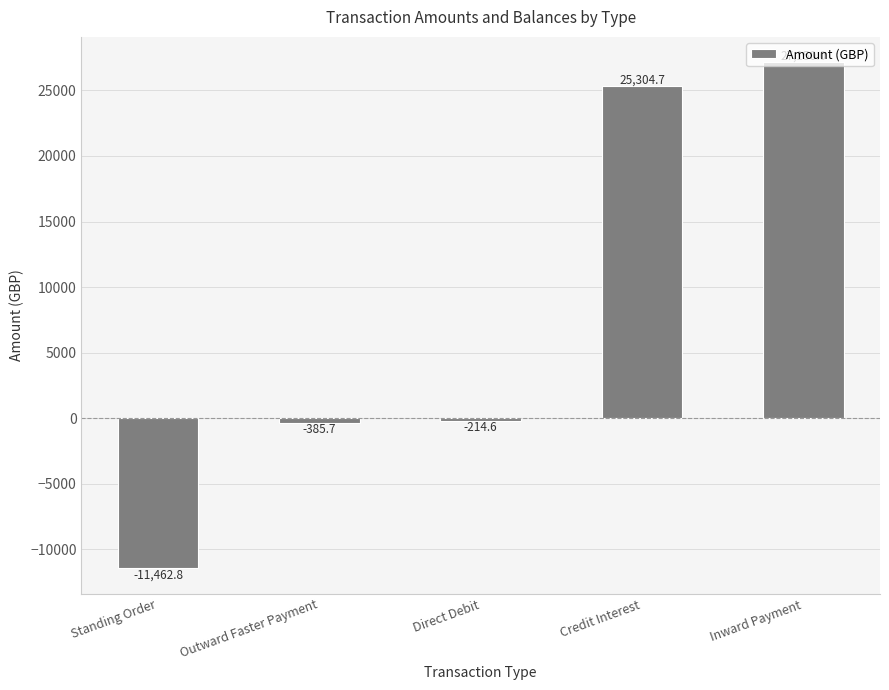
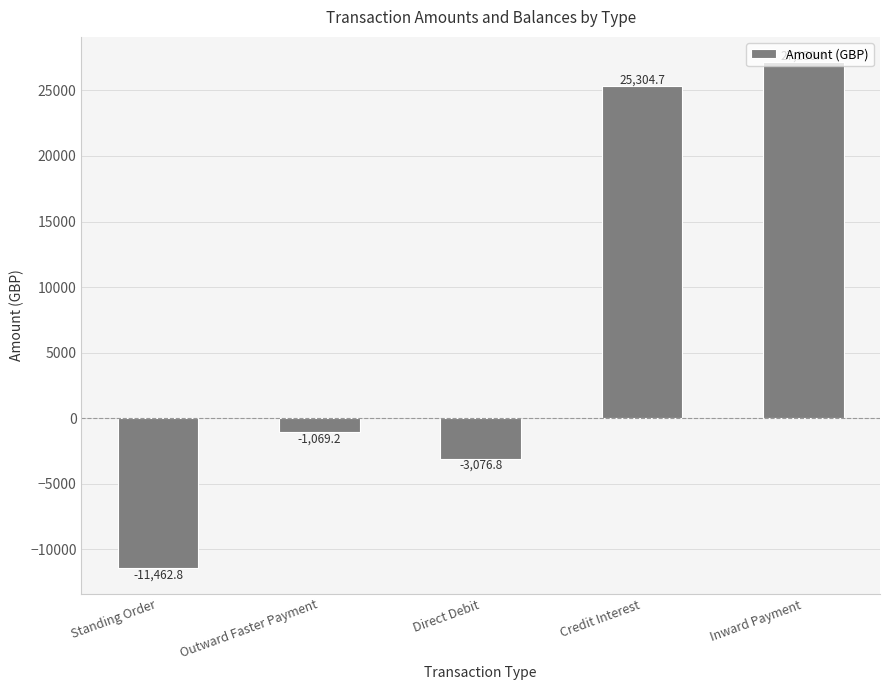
Outward Faster Payment: -385.7 -> -1,069.2
Direct Debit: -214.6 -> -3,076.8
